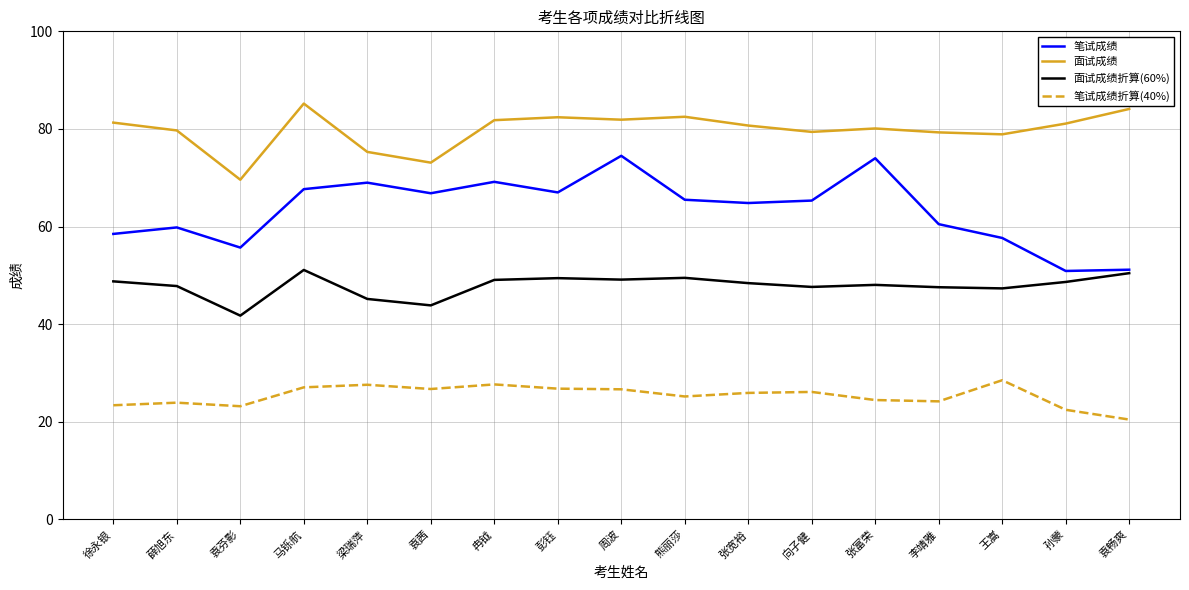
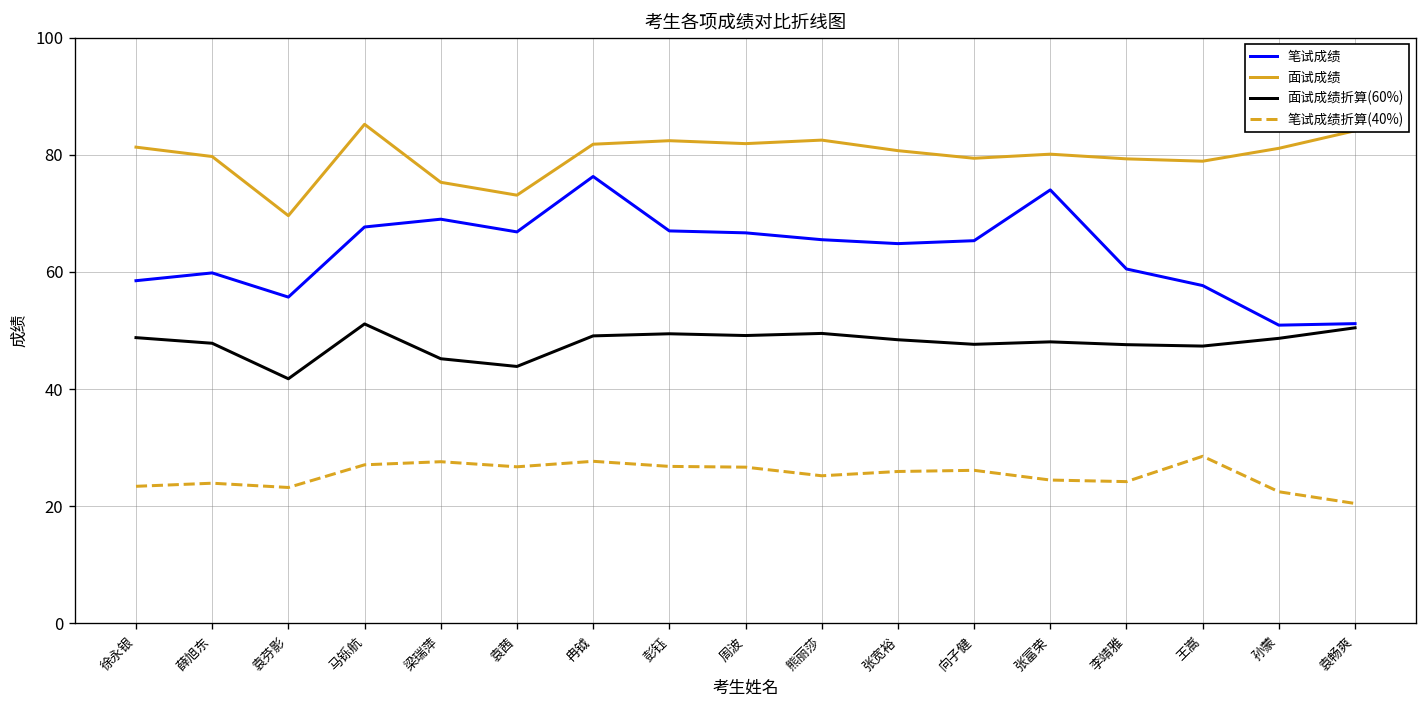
笔试成绩, 冉钺: 69 -> 76
笔试成绩, 周波: 75 -> 67
